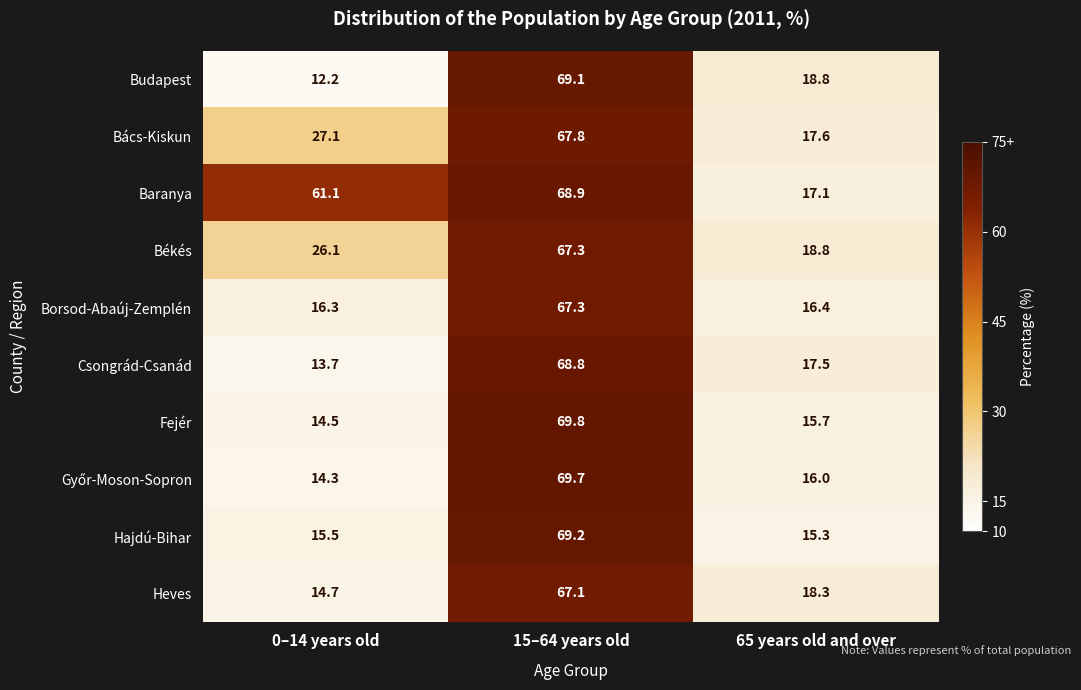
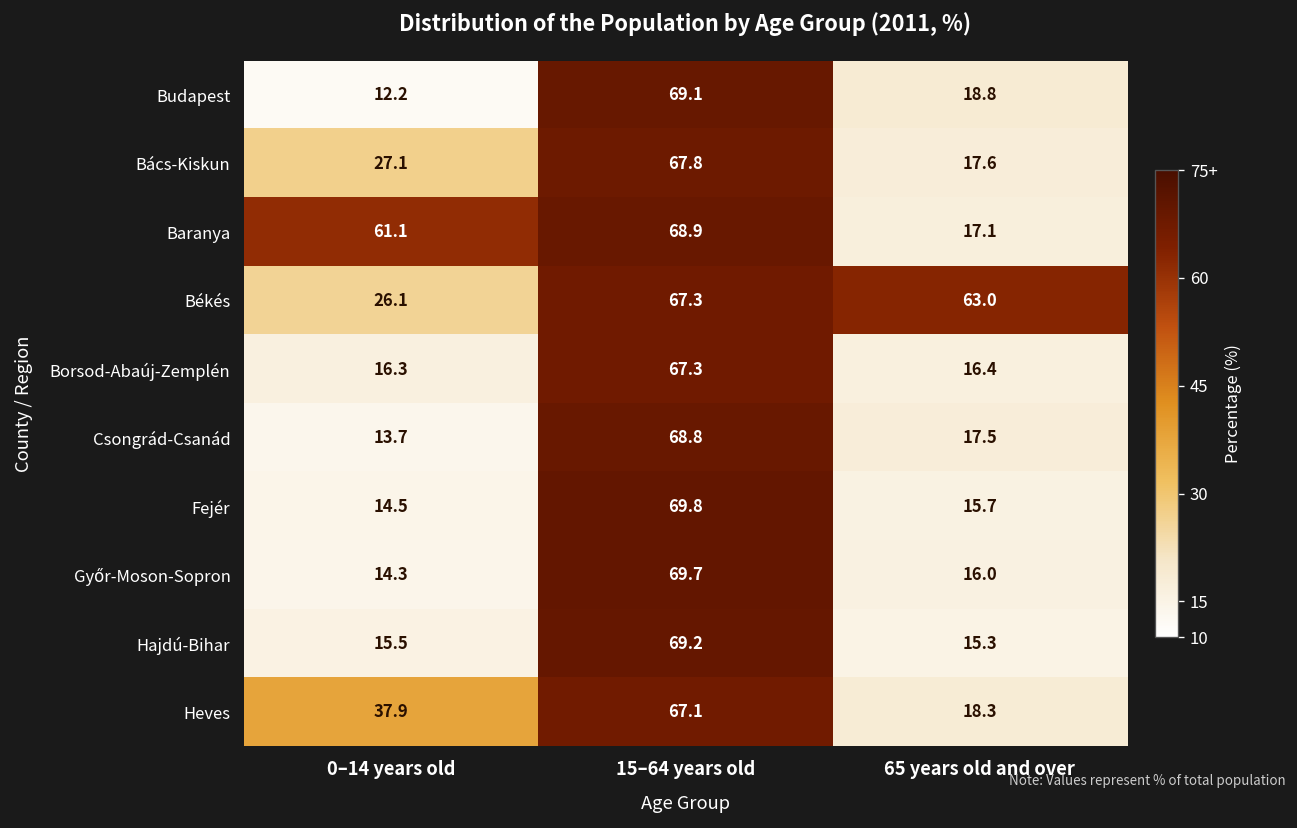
Békés, 65 years old and over: 18.8 -> 63.0
Heves, 0–14 years old: 14.7 -> 37.9
